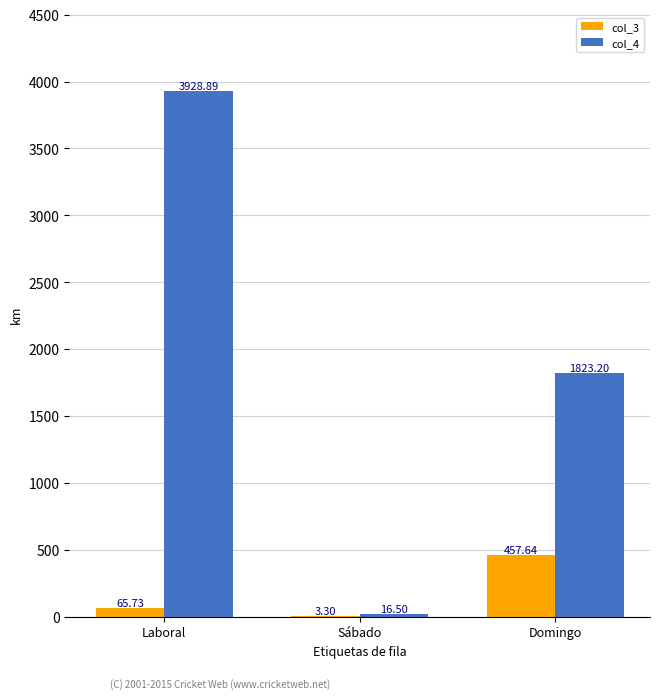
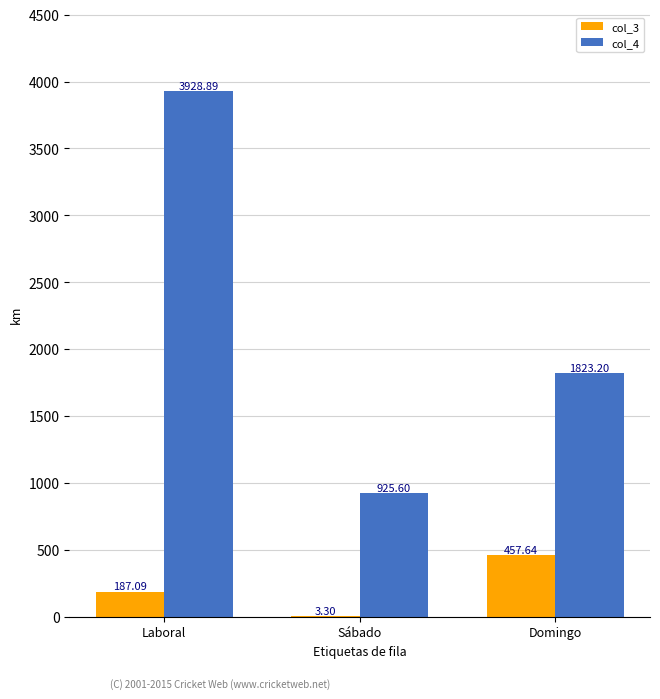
col_3, Laboral: 65.73 -> 187.09
col_4, Sábado: 16.50 -> 925.60
